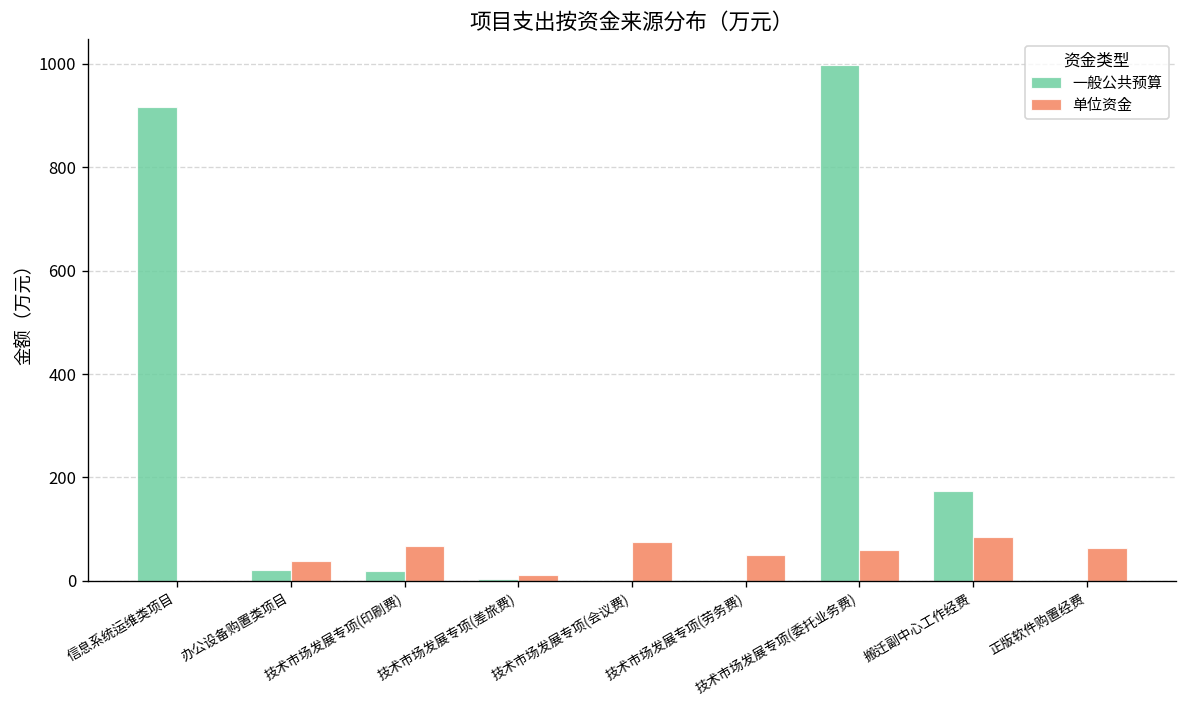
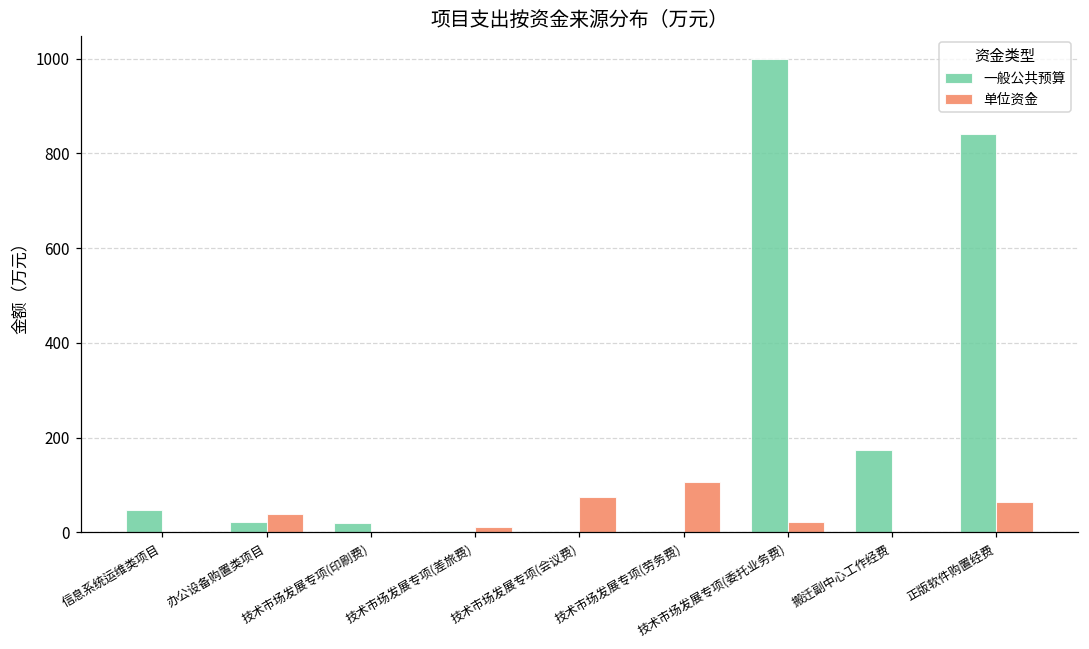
一般公共预算, 信息系统运维类项目: 920 -> 50
单位资金, 技术市场发展专项(印刷费): 70 -> 0
单位资金, 技术市场发展专项(劳务费): 50 -> 110
单位资金, 技术市场发展专项(委托业务费): 60 -> 20
单位资金, 搬迁副中心工作经费: 80 -> 0
一般公共预算, 正版软件购置经费: 0 -> 840
